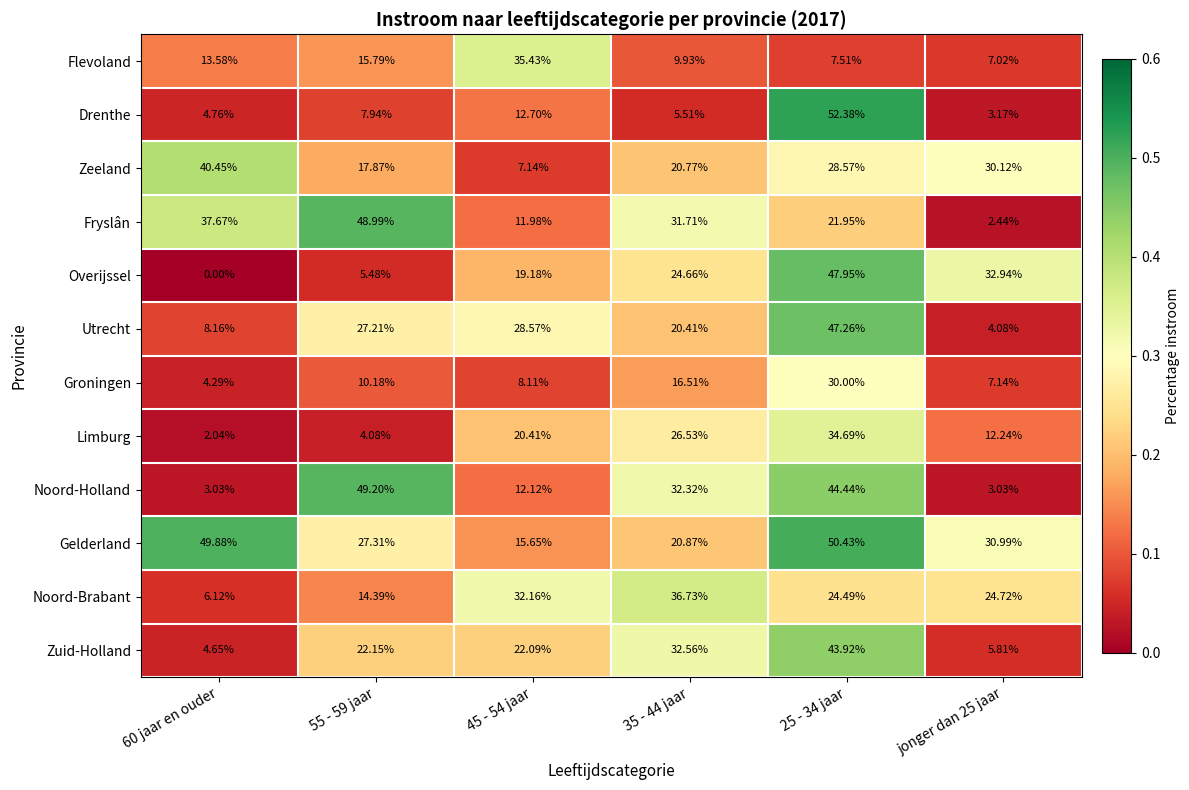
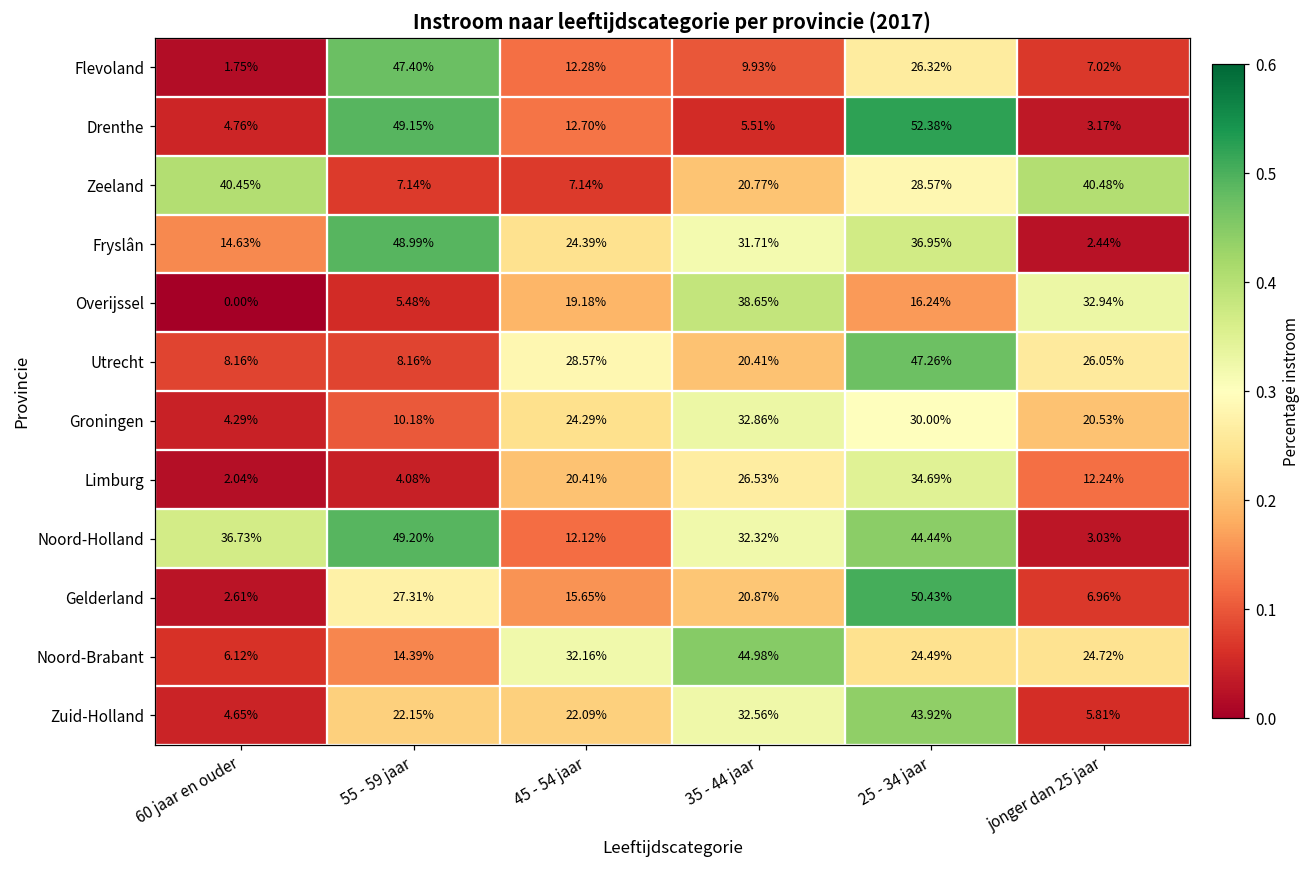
Flevoland, 60 jaar en ouder: 13.58% -> 1.75%
Flevoland, 55 - 59 jaar: 15.79% -> 47.40%
Flevoland, 45 - 54 jaar: 35.43% -> 12.28%
Flevoland, 25 - 34 jaar: 7.51% -> 26.32%
Drenthe, 55 - 59 jaar: 7.94% -> 49.15%
Zeeland, 55 - 59 jaar: 17.87% -> 7.14%
Zeeland, jonger dan 25 jaar: 30.12% -> 40.48%
Fryslân, 60 jaar en ouder: 37.67% -> 14.63%
Fryslân, 45 - 54 jaar: 11.98% -> 24.39%
Fryslân, 25 - 34 jaar: 21.95% -> 36.95%
Overijssel, 35 - 44 jaar: 24.66% -> 38.65%
Overijssel, 25 - 34 jaar: 47.95% -> 16.24%
Utrecht, 55 - 59 jaar: 27.21% -> 8.16%
Utrecht, jonger dan 25 jaar: 4.08% -> 26.05%
Groningen, 45 - 54 jaar: 8.11% -> 24.29%
Groningen, 35 - 44 jaar: 16.51% -> 32.86%
Groningen, jonger dan 25 jaar: 7.14% -> 20.53%
Noord-Holland, 60 jaar en ouder: 3.03% -> 36.73%
Gelderland, 60 jaar en ouder: 49.88% -> 2.61%
Gelderland, jonger dan 25 jaar: 30.99% -> 6.96%
Noord-Brabant, 35 - 44 jaar: 36.73% -> 44.98%
